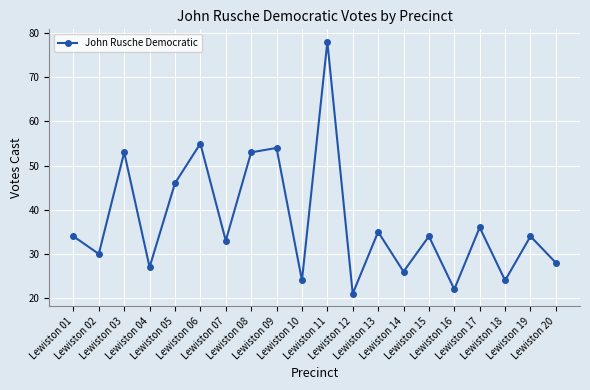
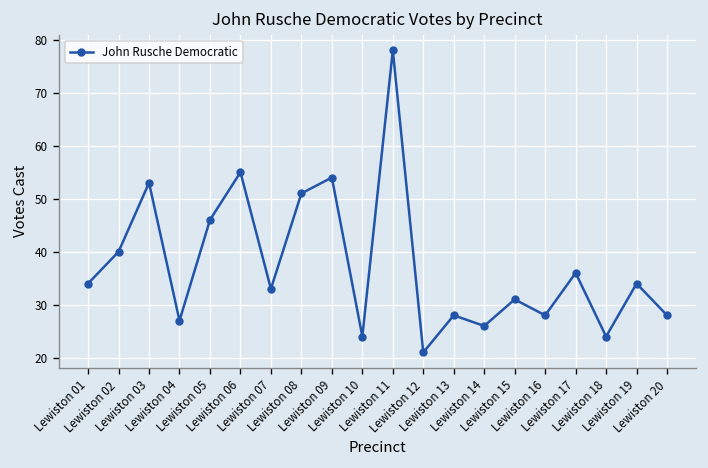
Lewiston 02: 30 -> 40
Lewiston 08: 53 -> 51
Lewiston 13: 35 -> 28
Lewiston 15: 34 -> 31
Lewiston 16: 22 -> 28
